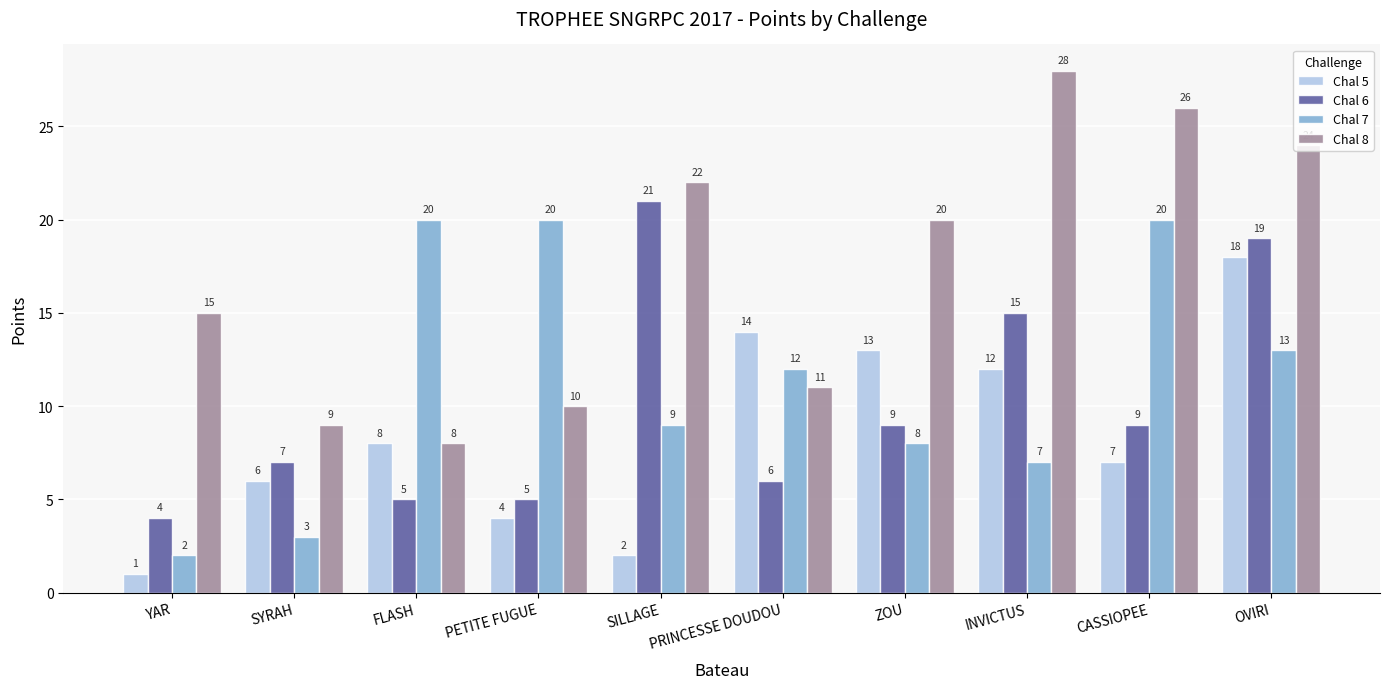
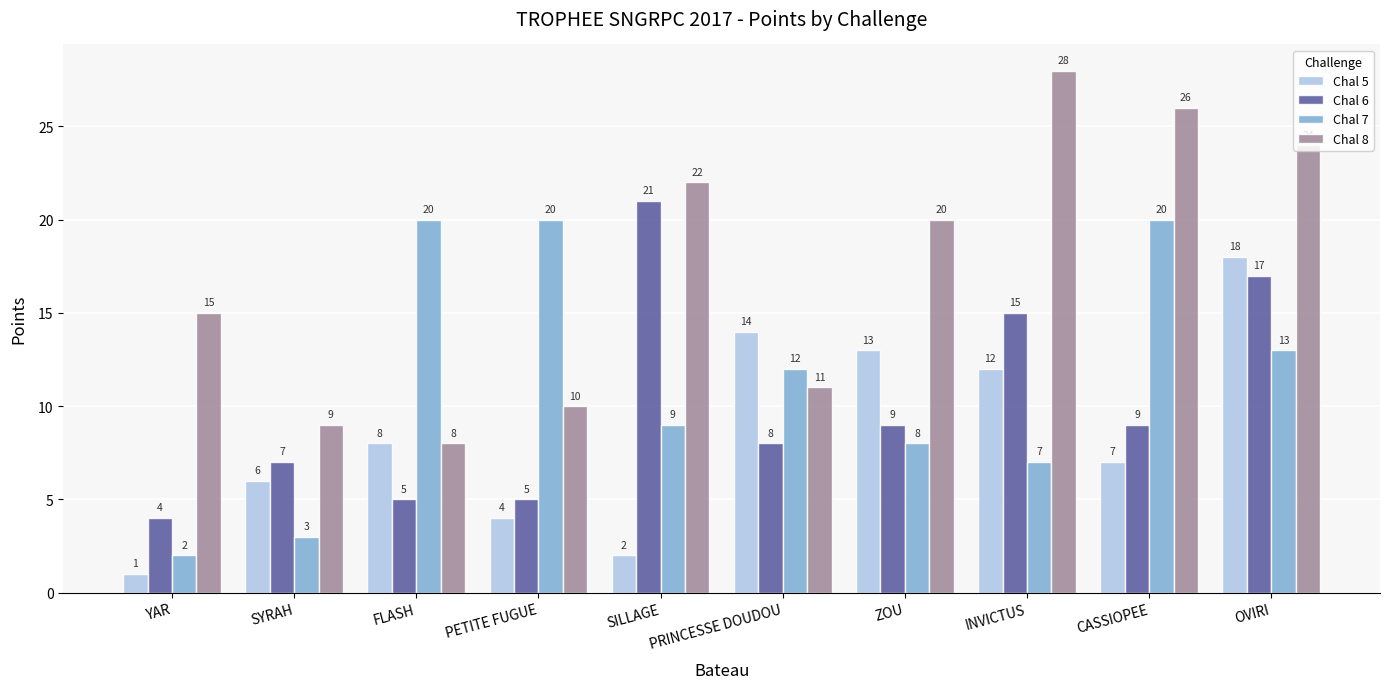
Chal 6, PRINCESSE DOUDOU: 6 -> 8
Chal 6, OVIRI: 19 -> 17
